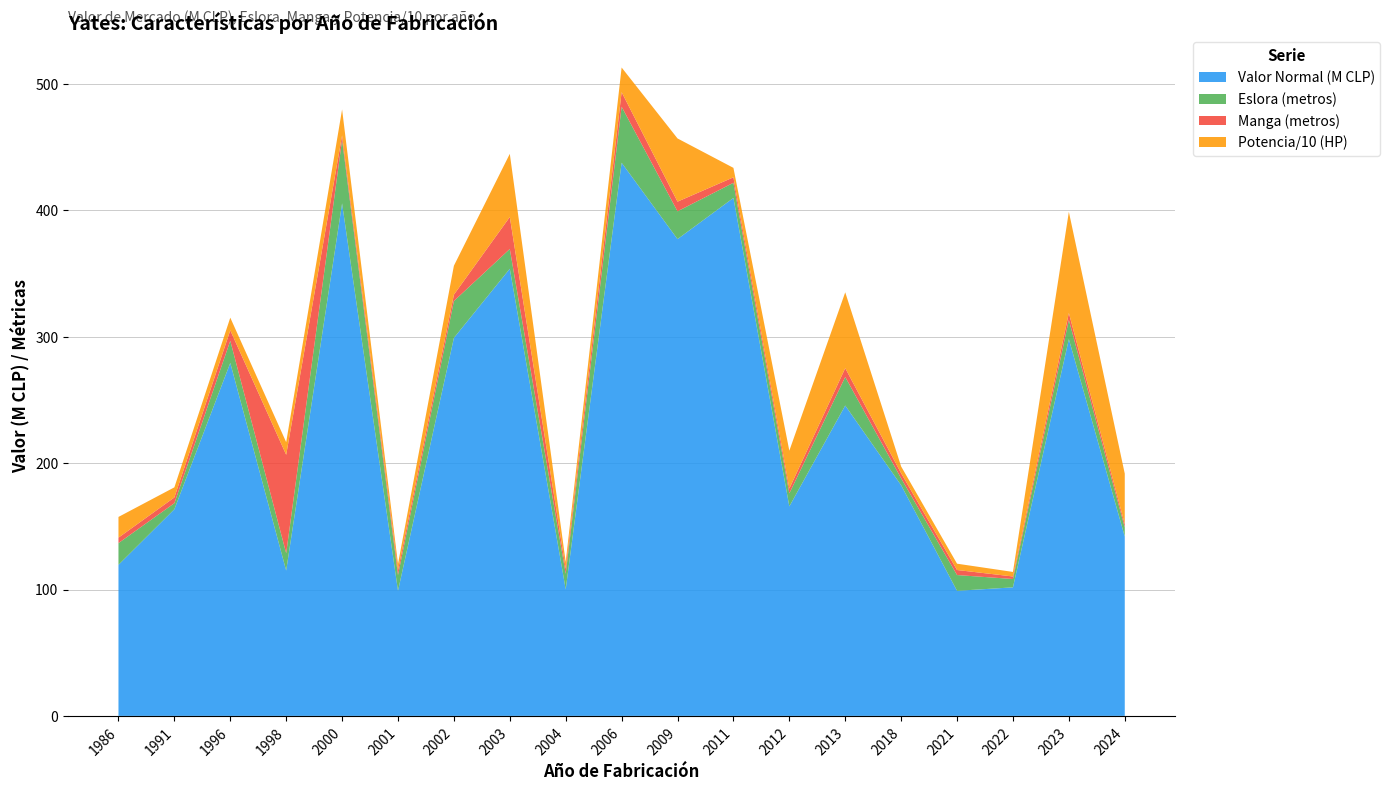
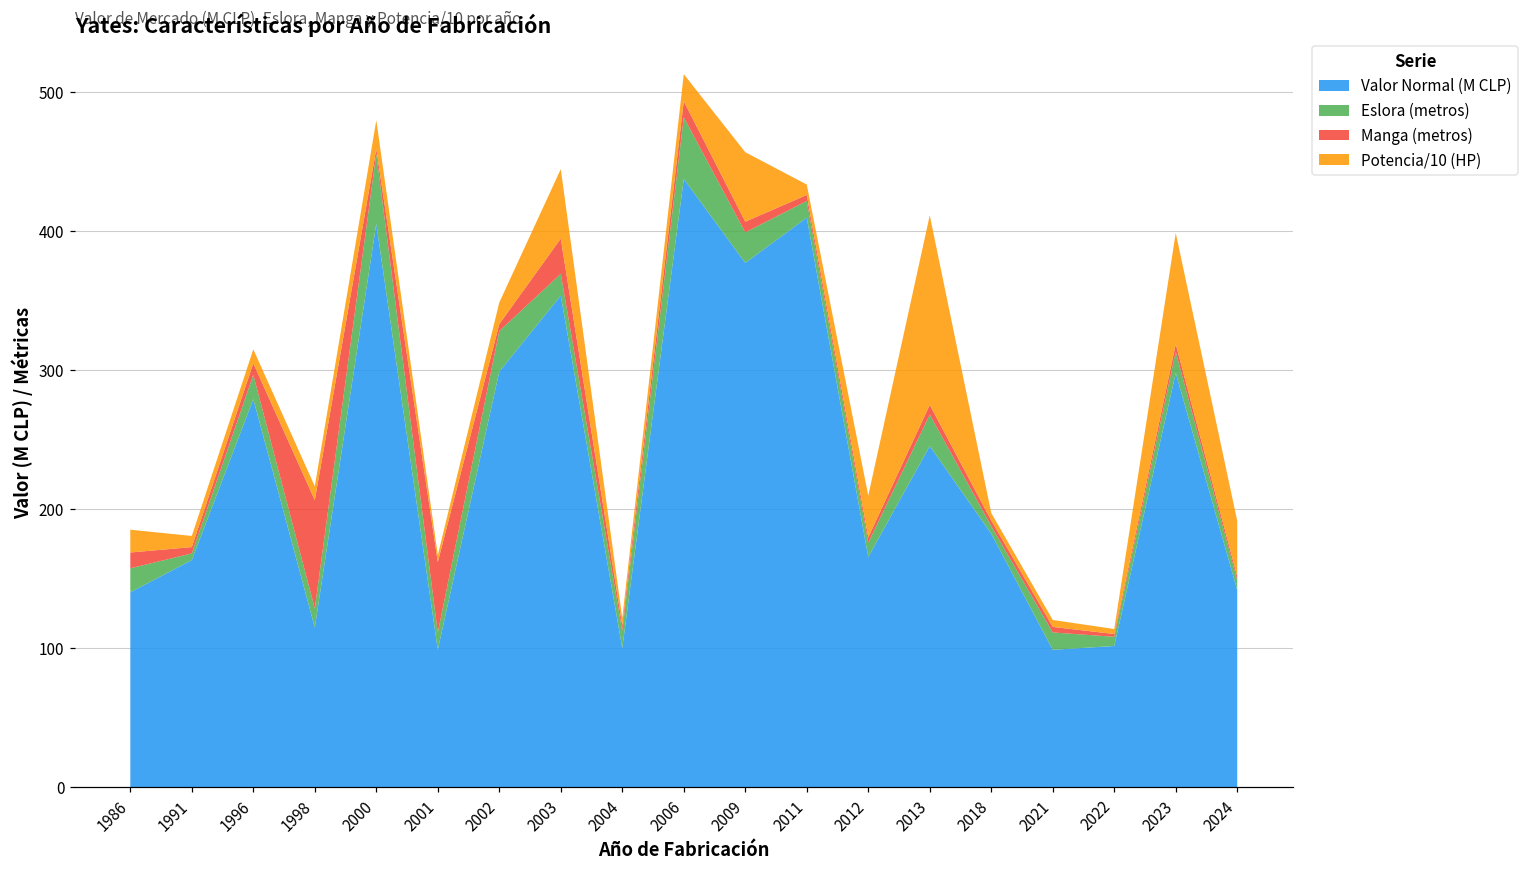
Valor Normal (M CLP), 1986: 120 -> 140
Manga (metros), 1986: 4 -> 11
Manga (metros), 2001: 4 -> 51
Potencia/10 (HP), 2002: 23 -> 16
Potencia/10 (HP), 2013: 60 -> 136
